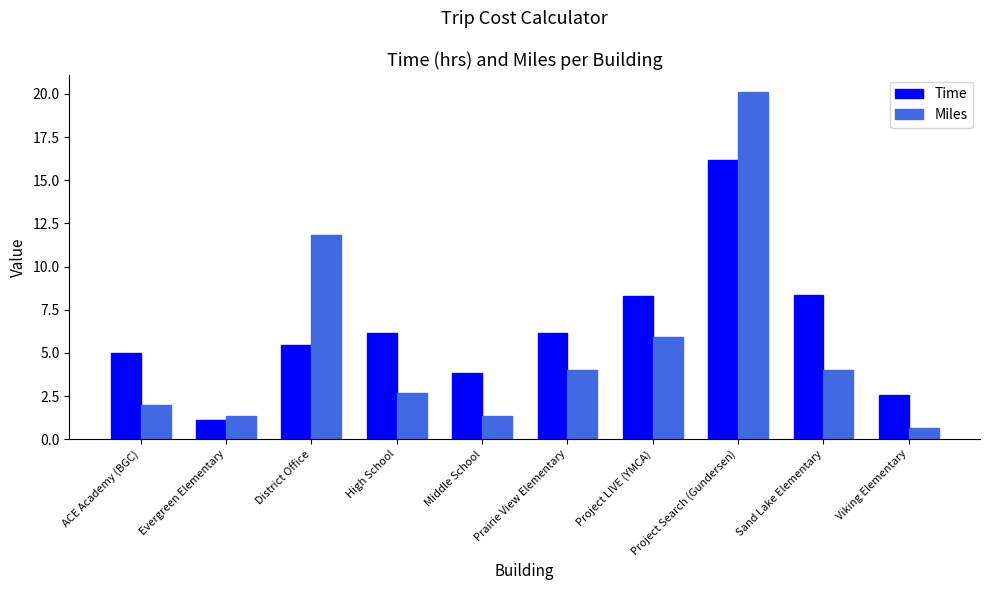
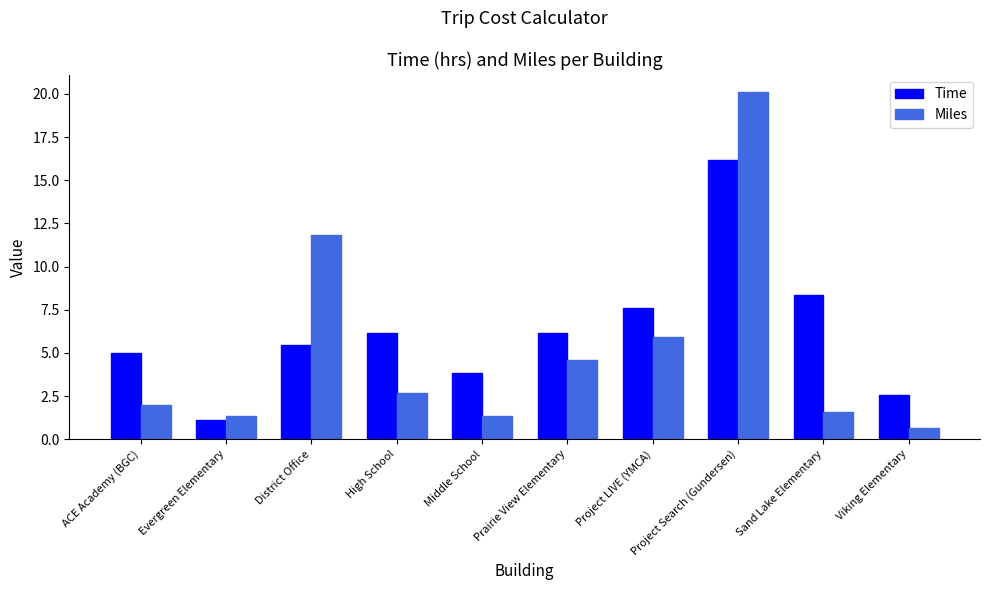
Miles, Prairie View Elementary: 4.0 -> 4.6
Time, Project LIVE (YMCA): 8.3 -> 7.6
Miles, Sand Lake Elementary: 4.0 -> 1.6
